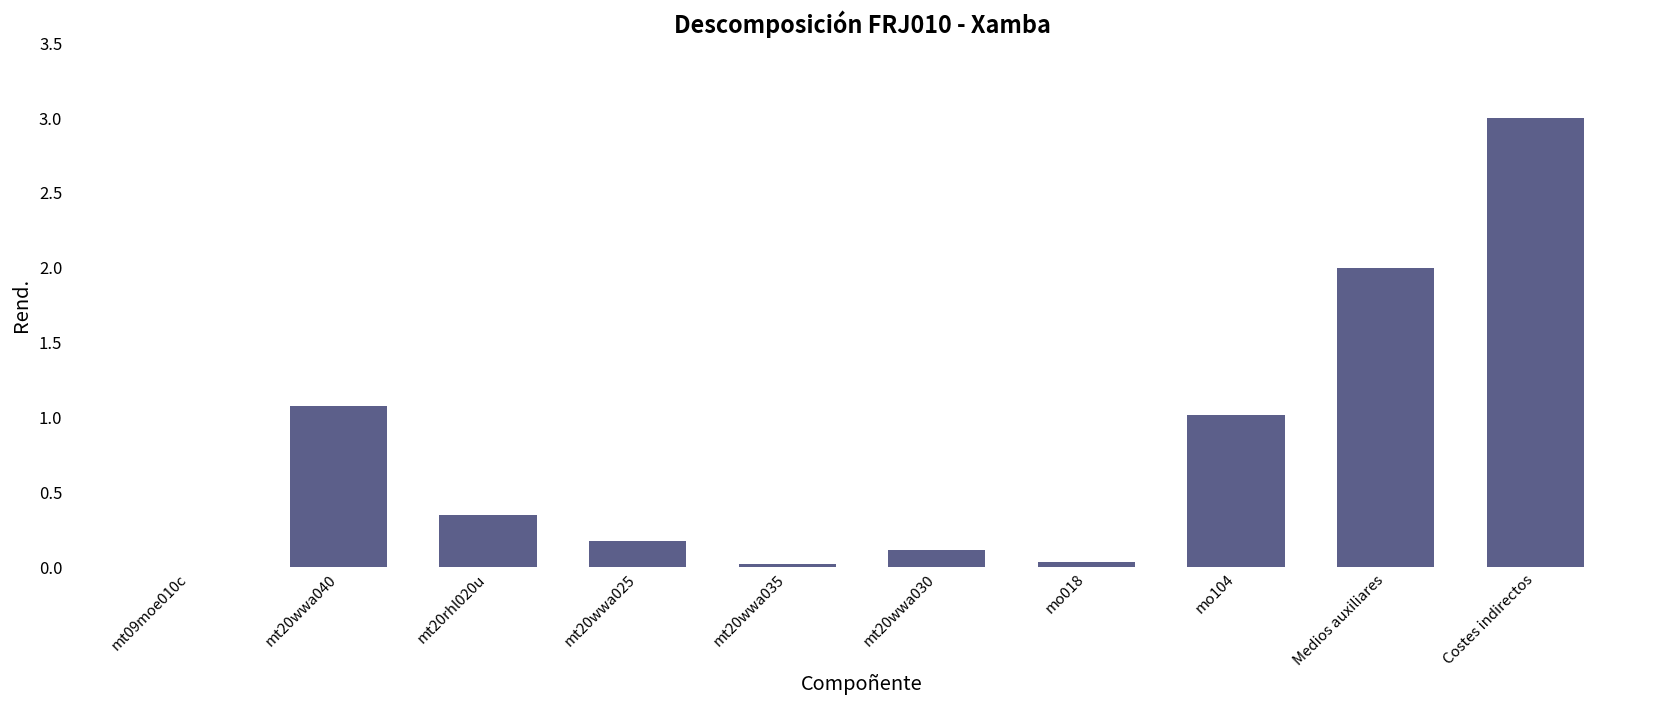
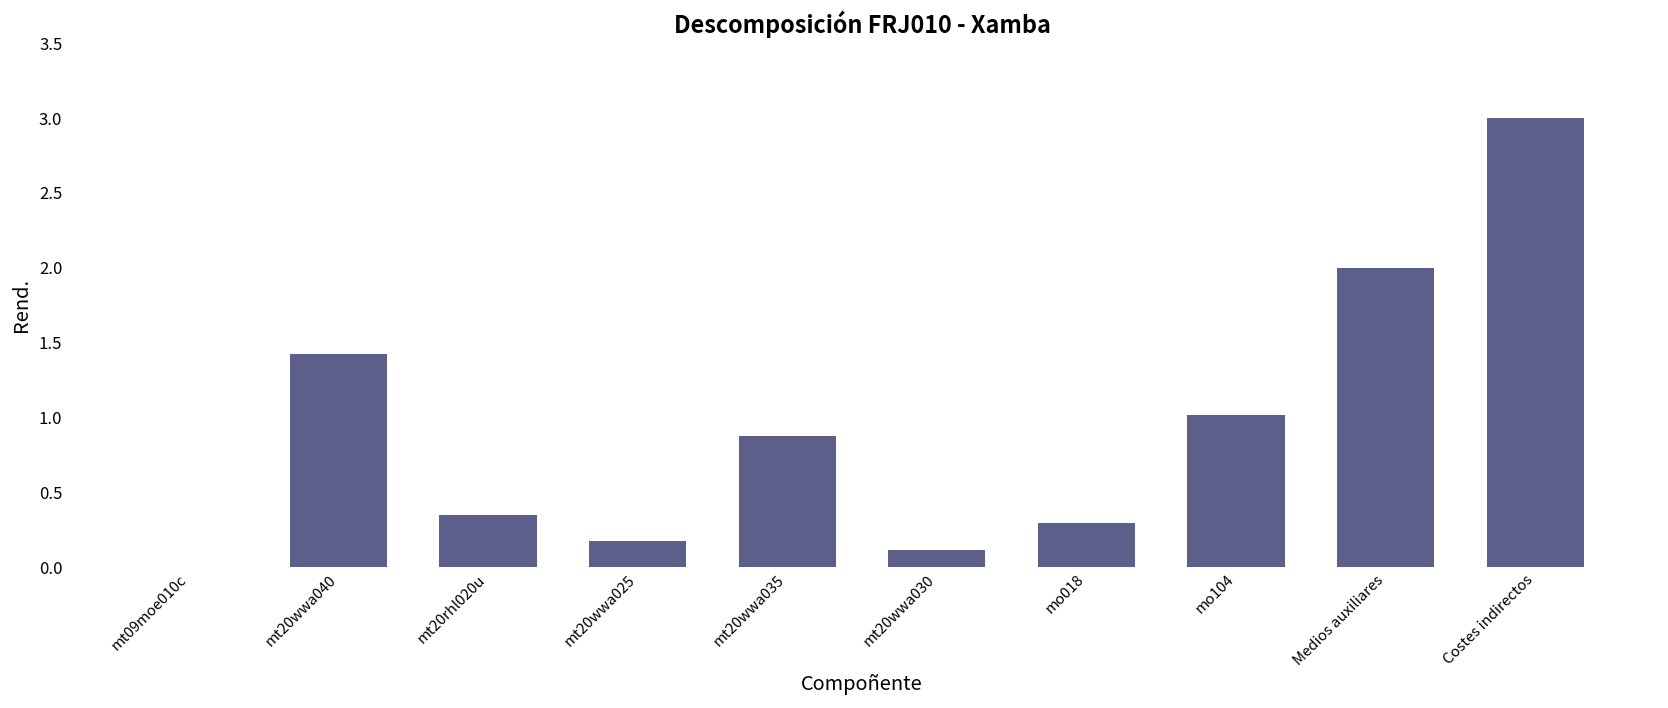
mt20wwa040: 1.08 -> 1.42
mt20wwa035: 0.02 -> 0.87
mo018: 0.04 -> 0.30
